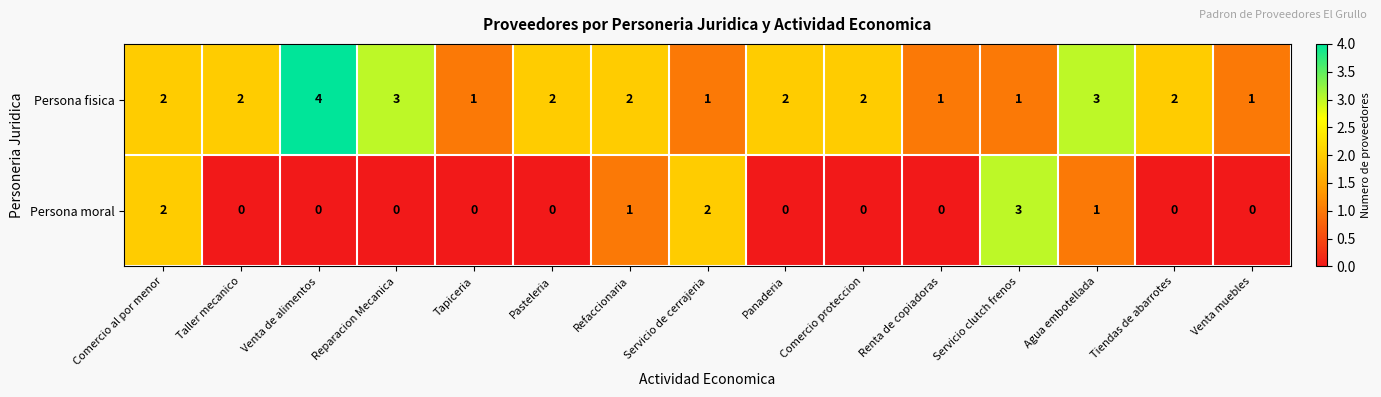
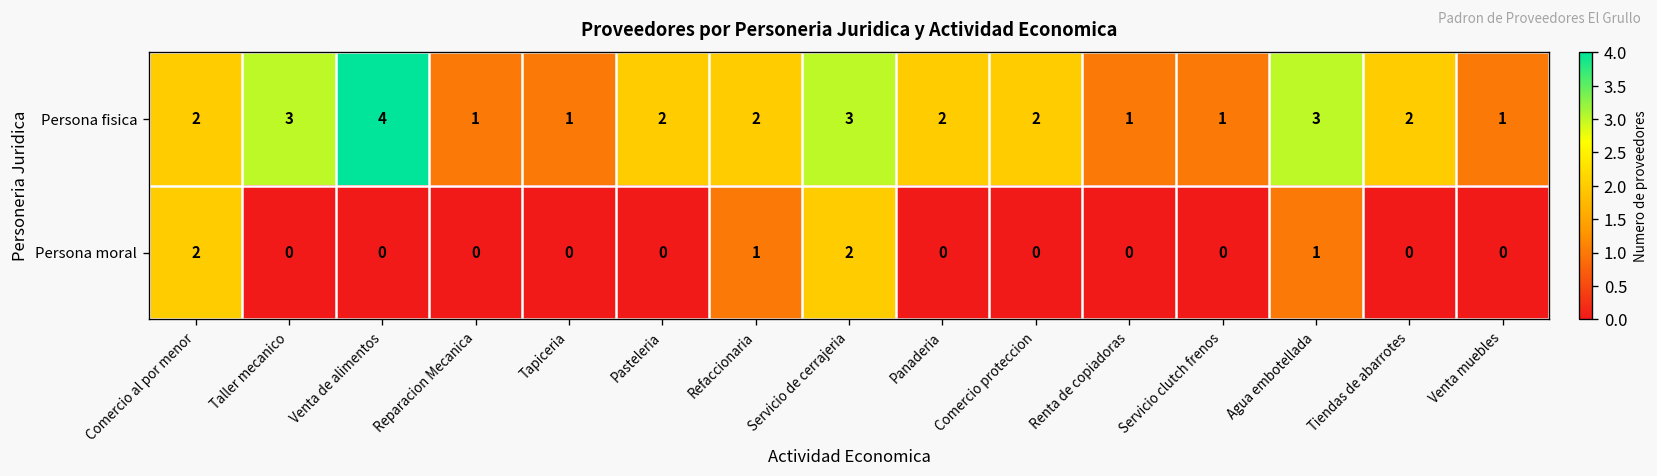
Persona fisica, Taller mecanico: 2 -> 3
Persona fisica, Reparacion Mecanica: 3 -> 1
Persona fisica, Servicio de cerrajeria: 1 -> 3
Persona moral, Servicio clutch frenos: 3 -> 0
